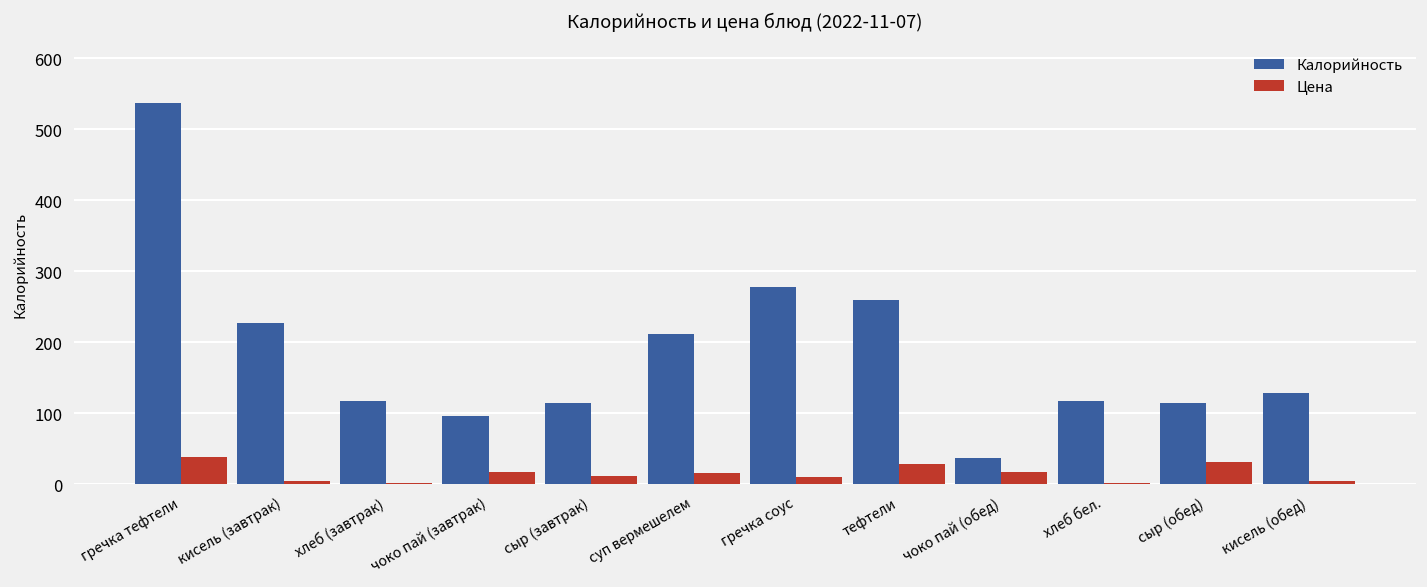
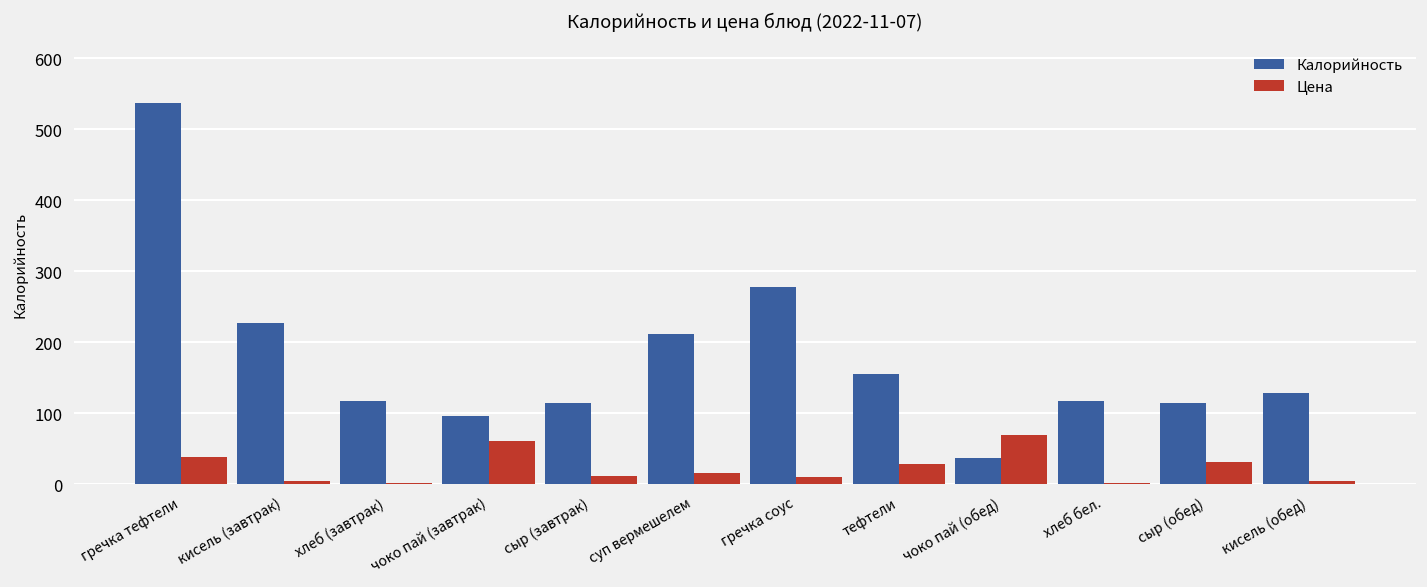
Цена, чоко пай (завтрак): 20 -> 60
Калорийность, тефтели: 260 -> 160
Цена, чоко пай (обед): 20 -> 70
